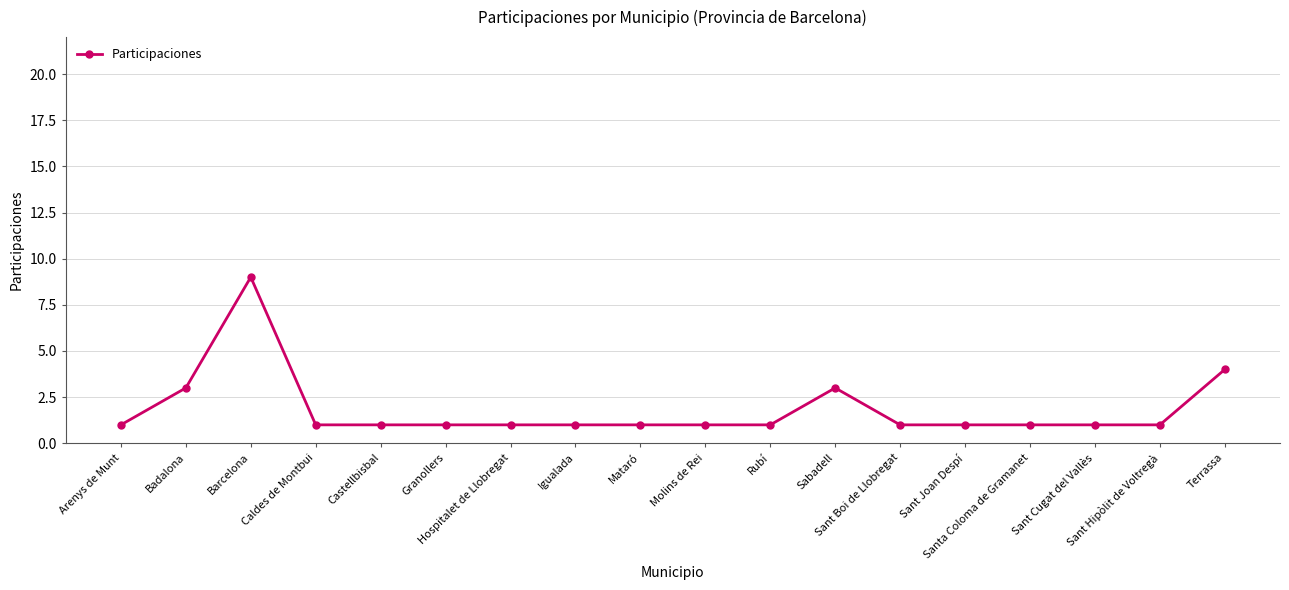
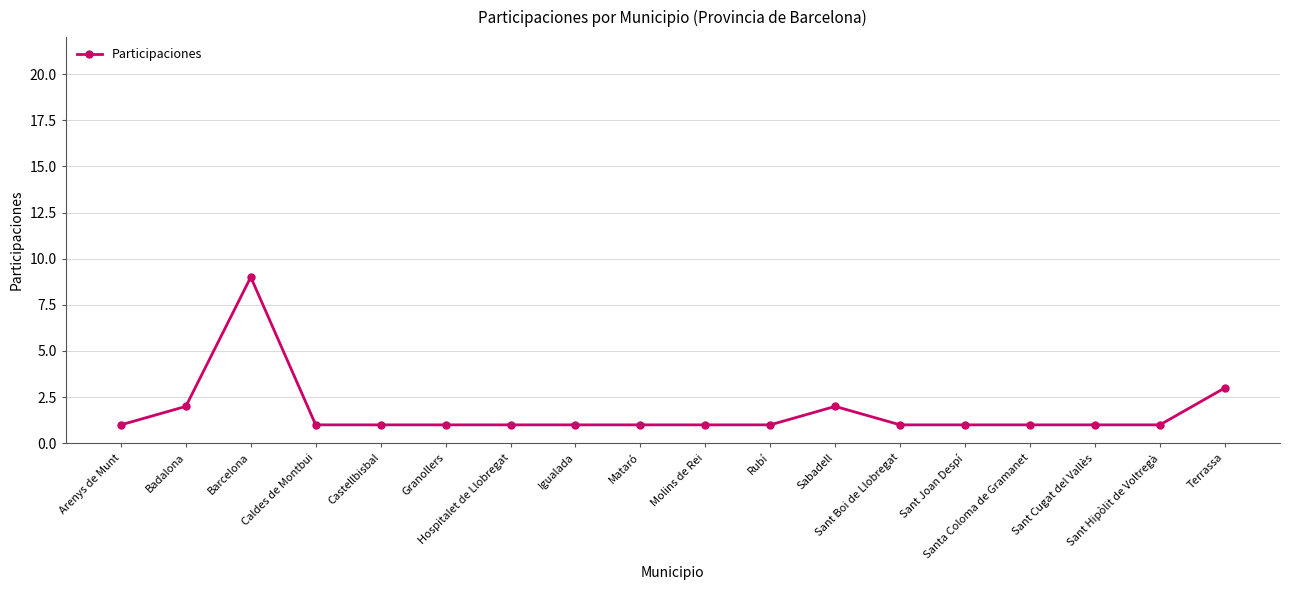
Badalona: 3 -> 2
Sabadell: 3 -> 2
Terrassa: 4 -> 3
